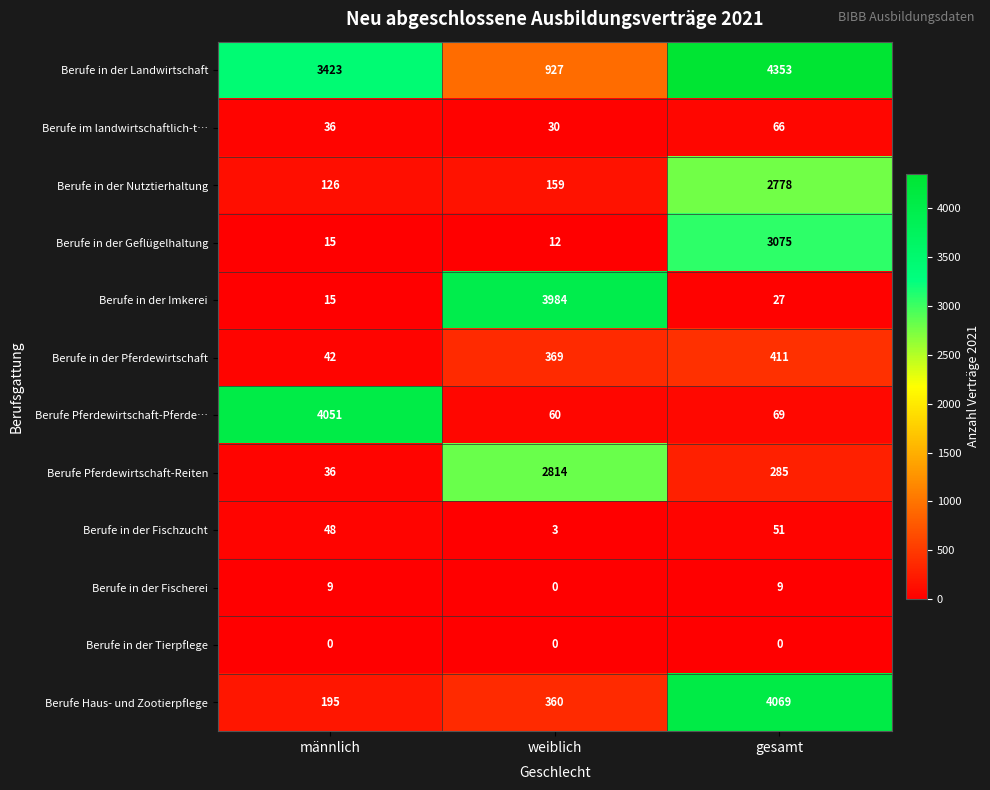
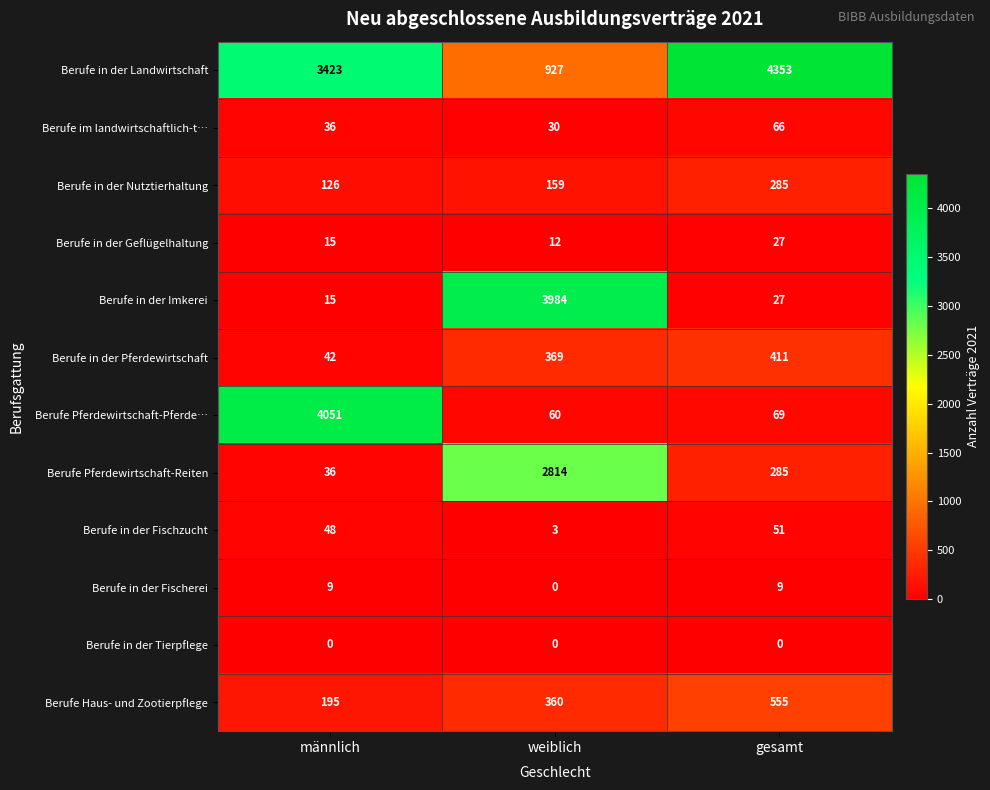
Berufe in der Nutztierhaltung, gesamt: 2778 -> 285
Berufe in der Geflügelhaltung, gesamt: 3075 -> 27
Berufe Haus- und Zootierpflege, gesamt: 4069 -> 555
